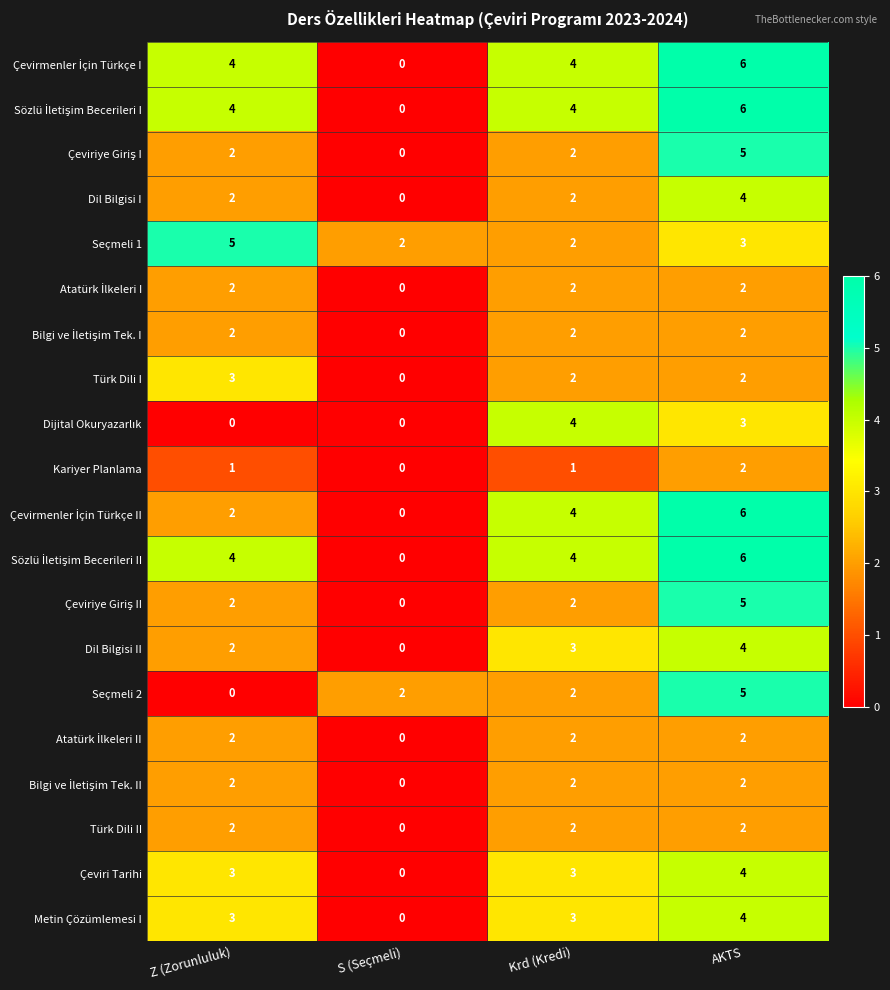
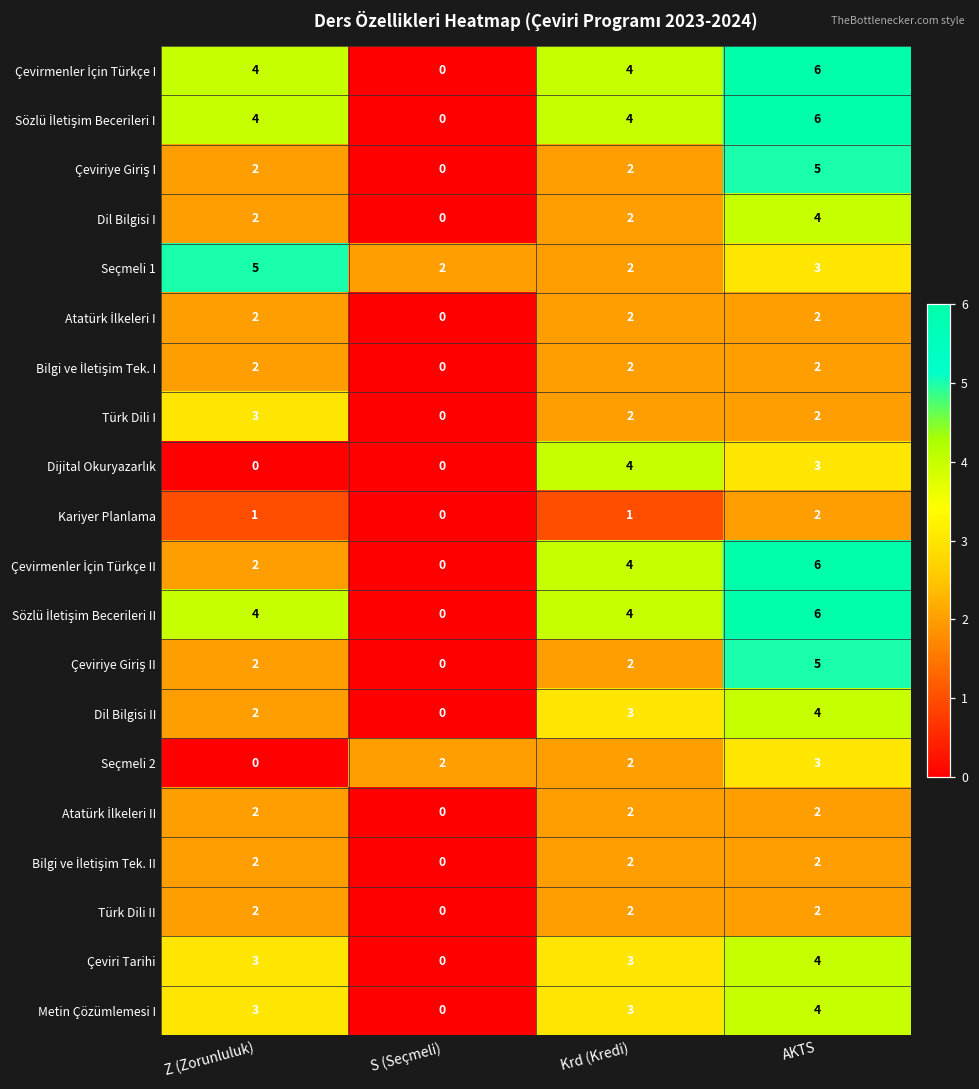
Seçmeli 2, AKTS: 5 -> 3
